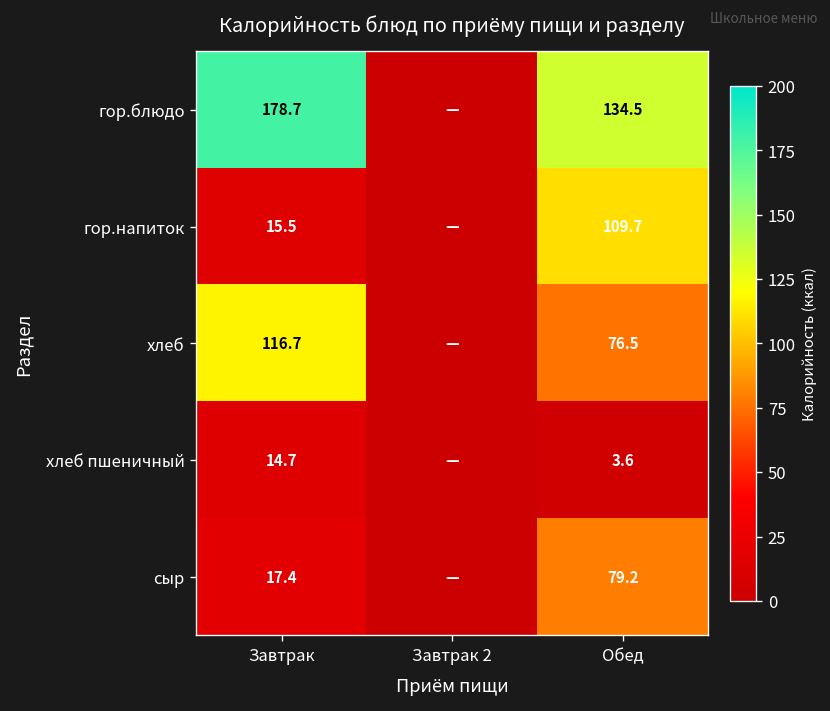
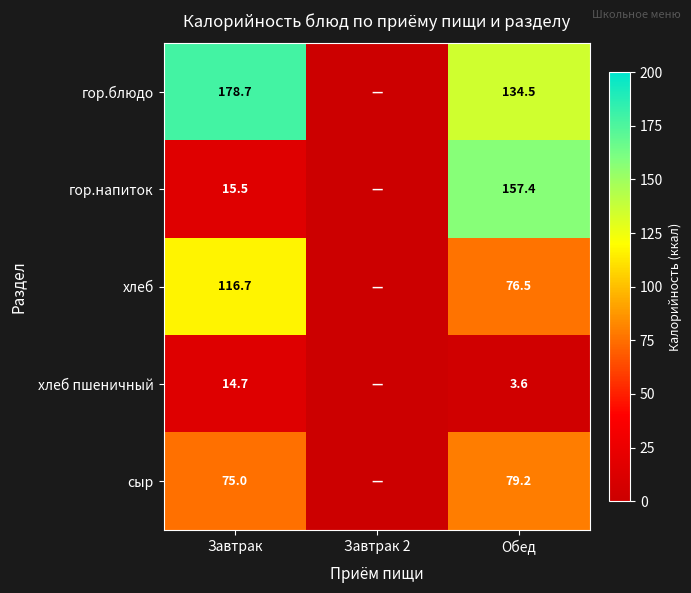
гор.напиток, Обед: 109.7 -> 157.4
сыр, Завтрак: 17.4 -> 75.0
